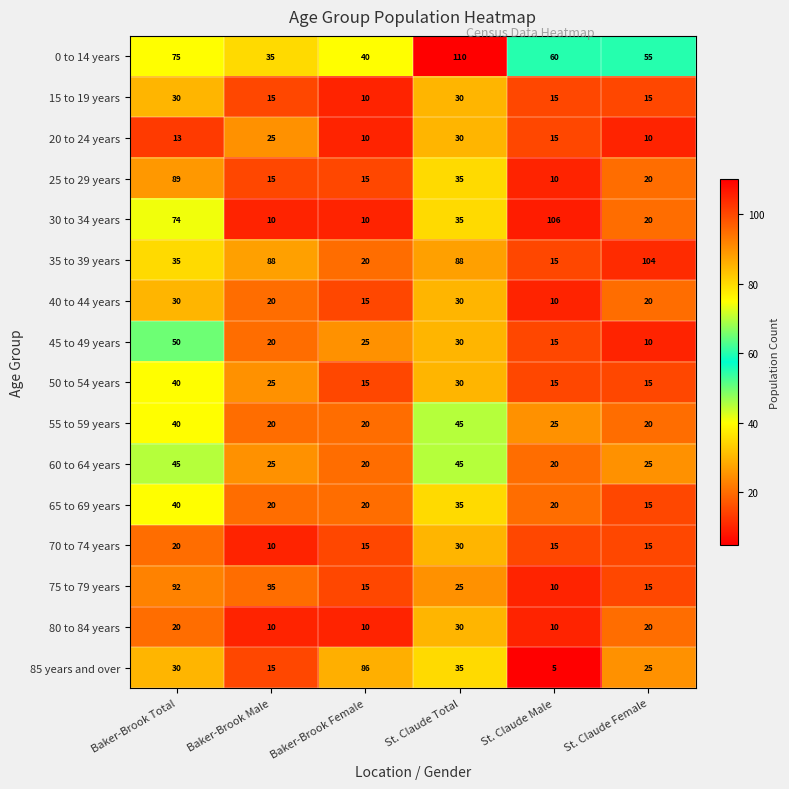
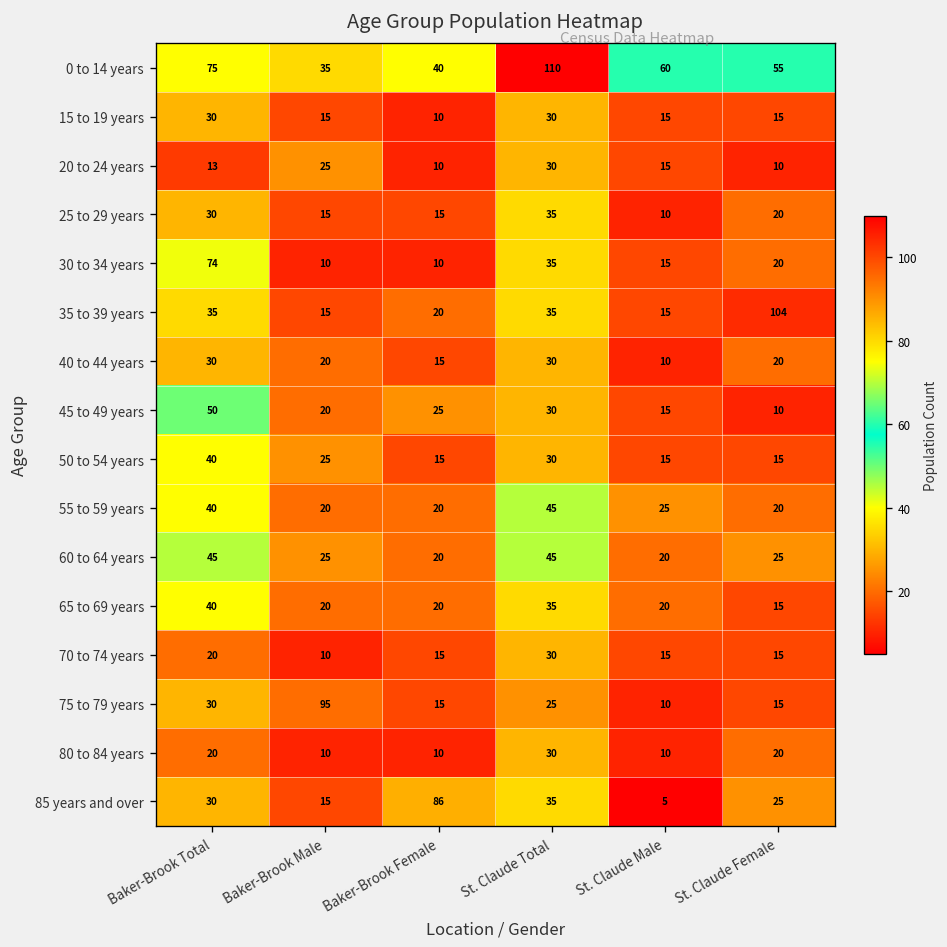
25 to 29 years, Baker-Brook Total: 89 -> 30
30 to 34 years, St. Claude Male: 106 -> 15
35 to 39 years, Baker-Brook Male: 88 -> 15
35 to 39 years, St. Claude Total: 88 -> 35
75 to 79 years, Baker-Brook Total: 92 -> 30
